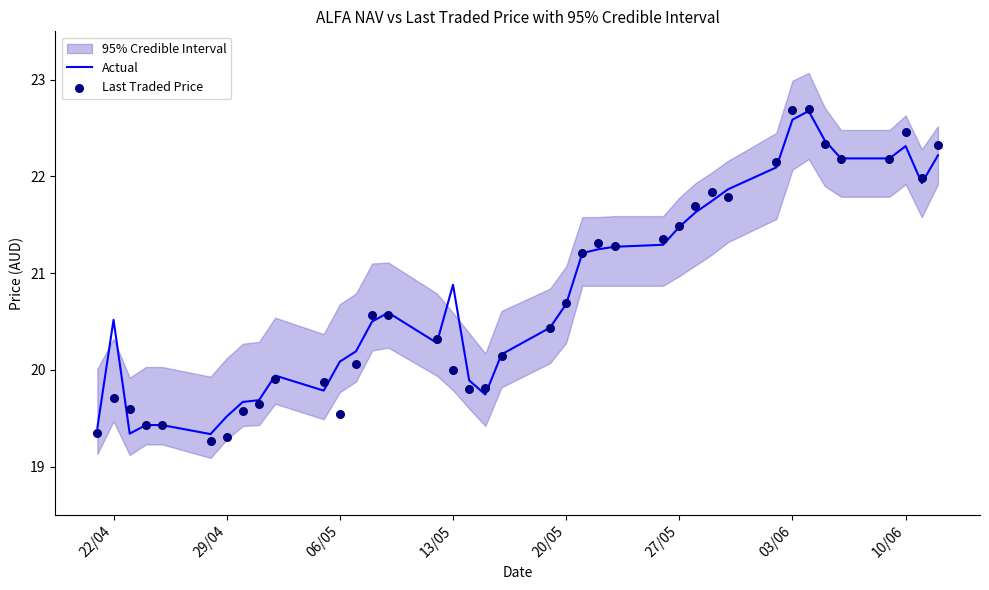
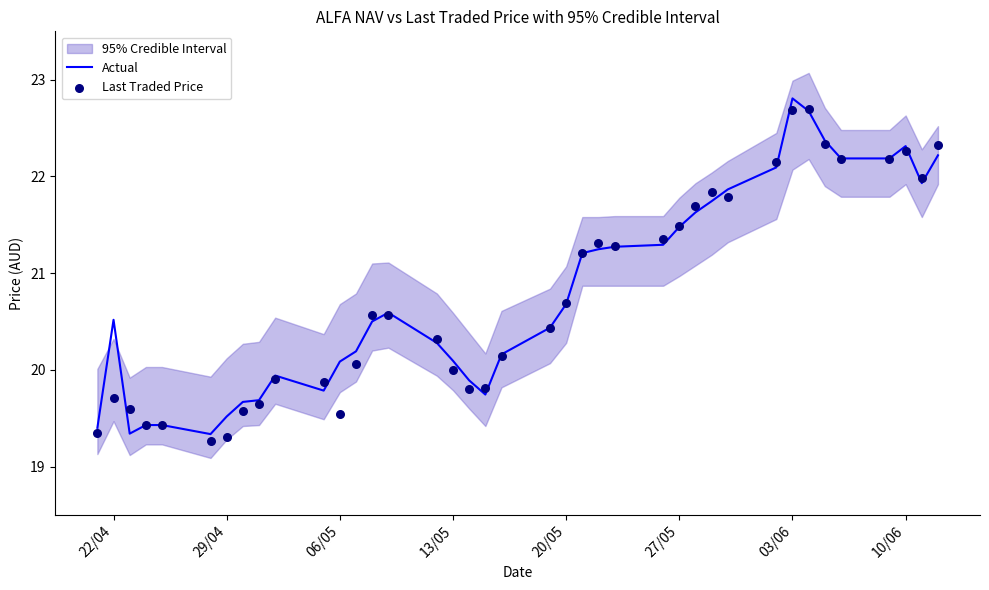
Actual, 13/05: 20.9 -> 20.1
Actual, 03/06: 22.6 -> 22.8
Last Traded Price, 10/06: 22.5 -> 22.3
